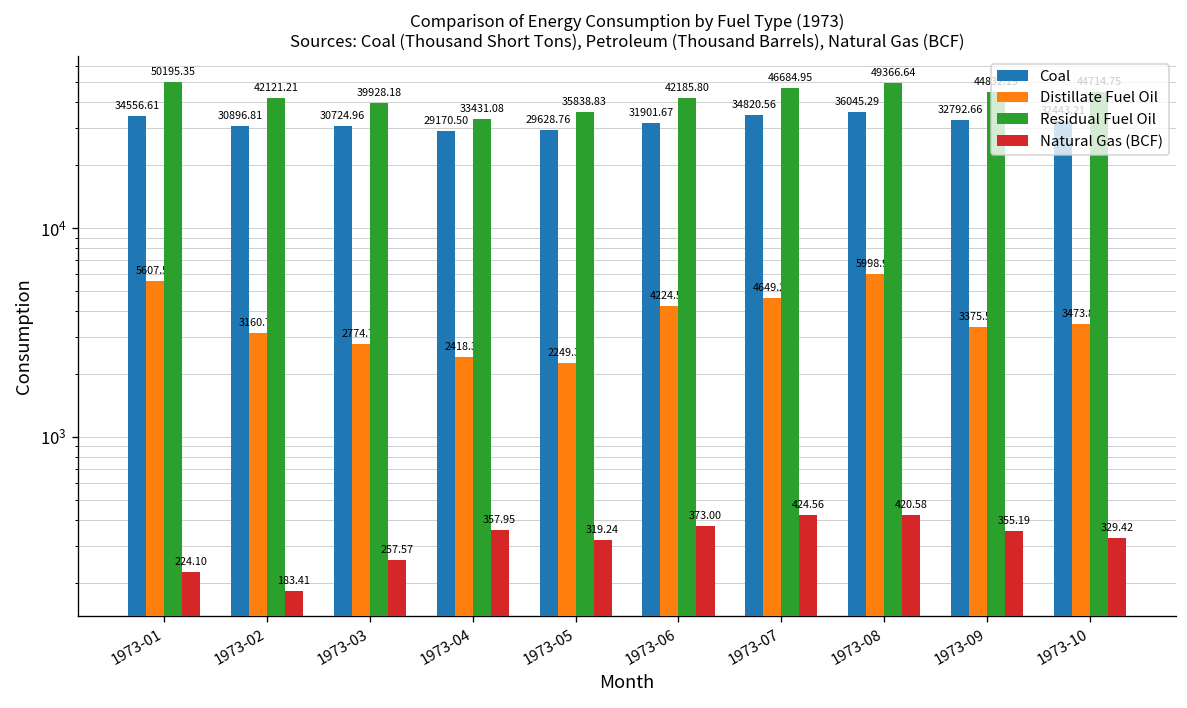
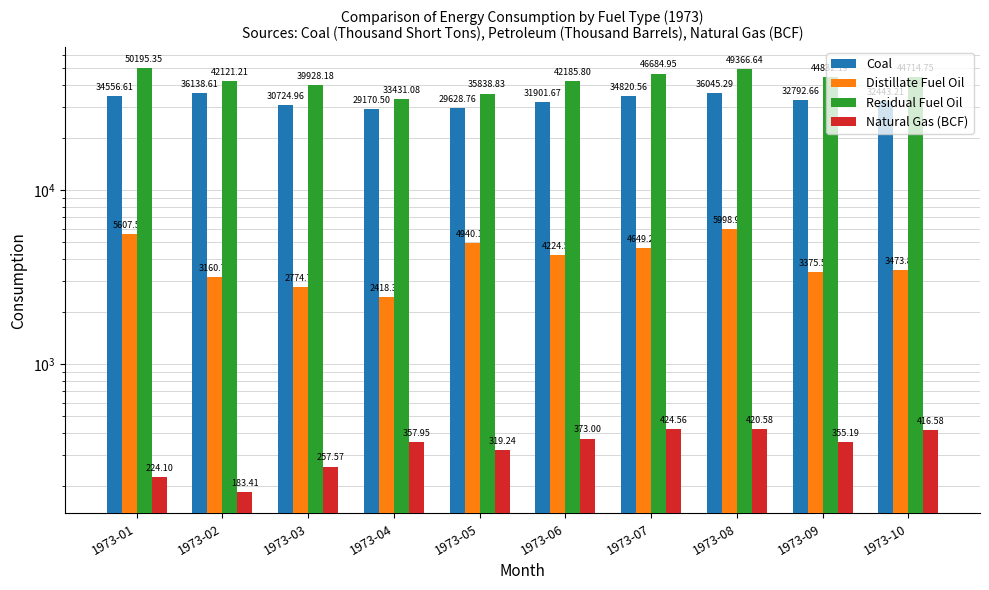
Coal, 1973-02: 30896.81 -> 36138.61
Distillate Fuel Oil, 1973-05: 2249.31 -> 4940.10
Natural Gas (BCF), 1973-10: 329.42 -> 416.58
